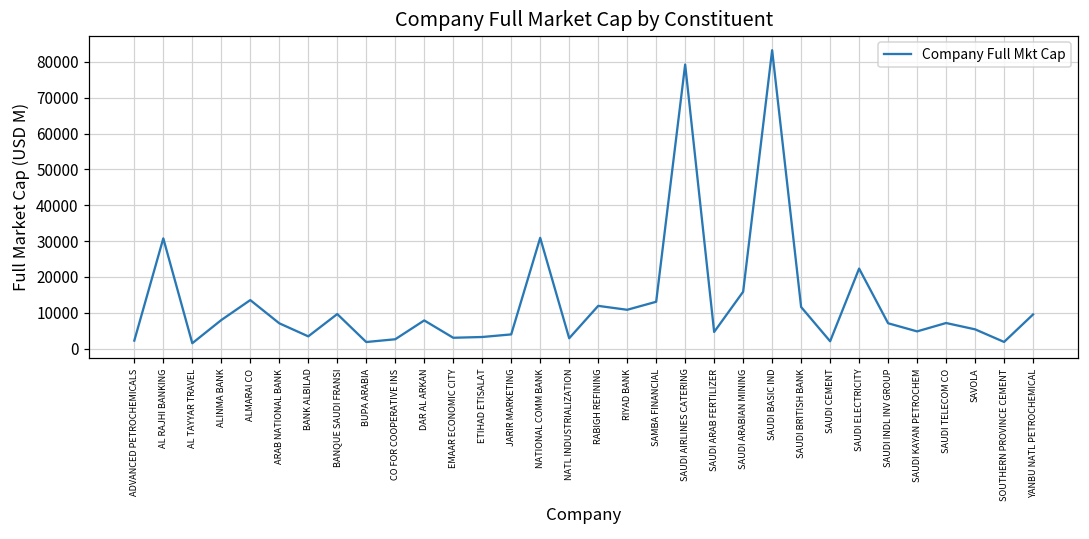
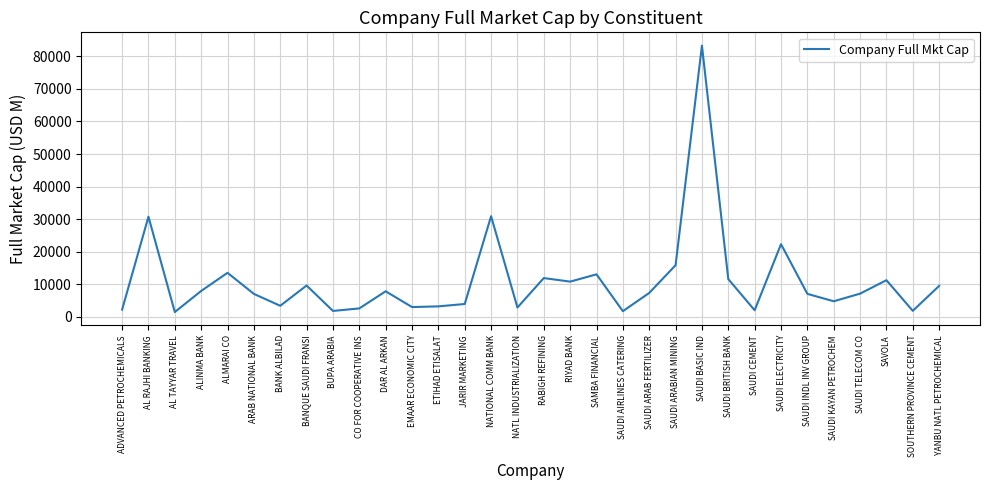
SAUDI AIRLINES CATERING: 79000 -> 2000
SAUDI ARAB FERTILIZER: 5000 -> 7000
SAVOLA: 5000 -> 11000
